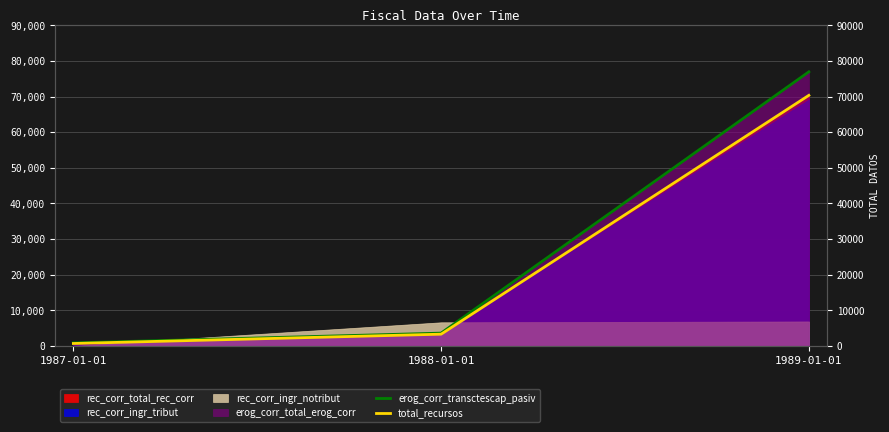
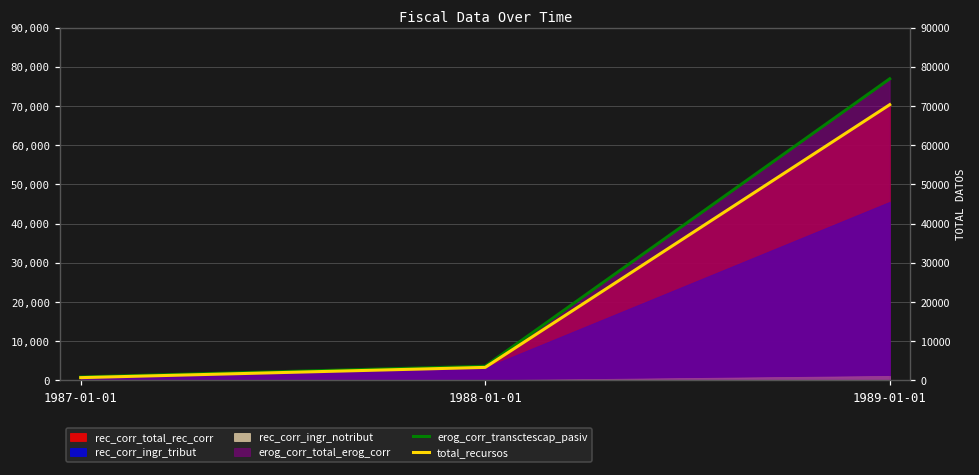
rec_corr_ingr_notribut, 1988-01-01: 7,000 -> 0
rec_corr_ingr_tribut, 1989-01-01: 69,000 -> 46,000
rec_corr_ingr_notribut, 1989-01-01: 7,000 -> 1,000
